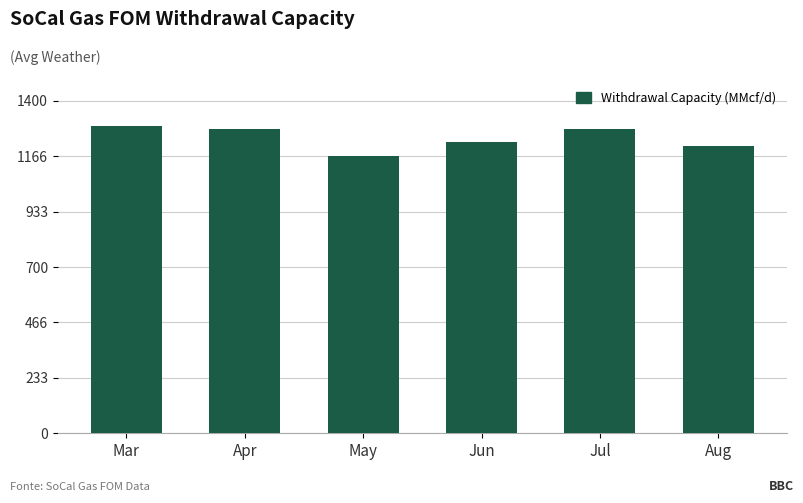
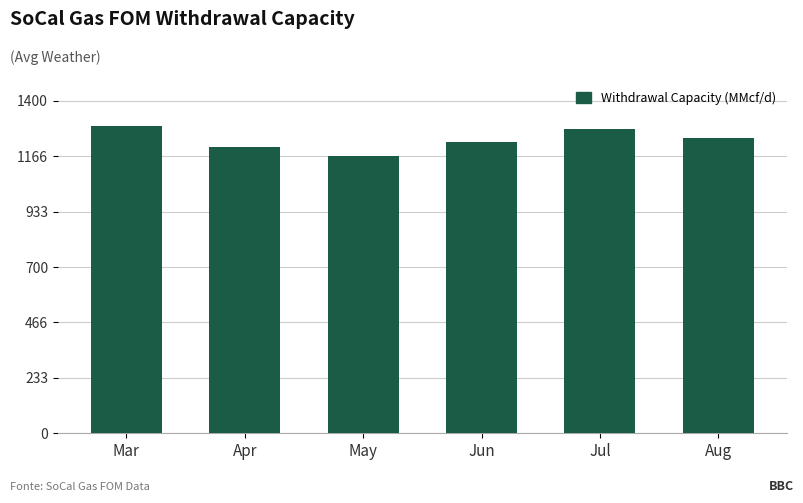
Apr: 1280 -> 1210
Aug: 1210 -> 1240
